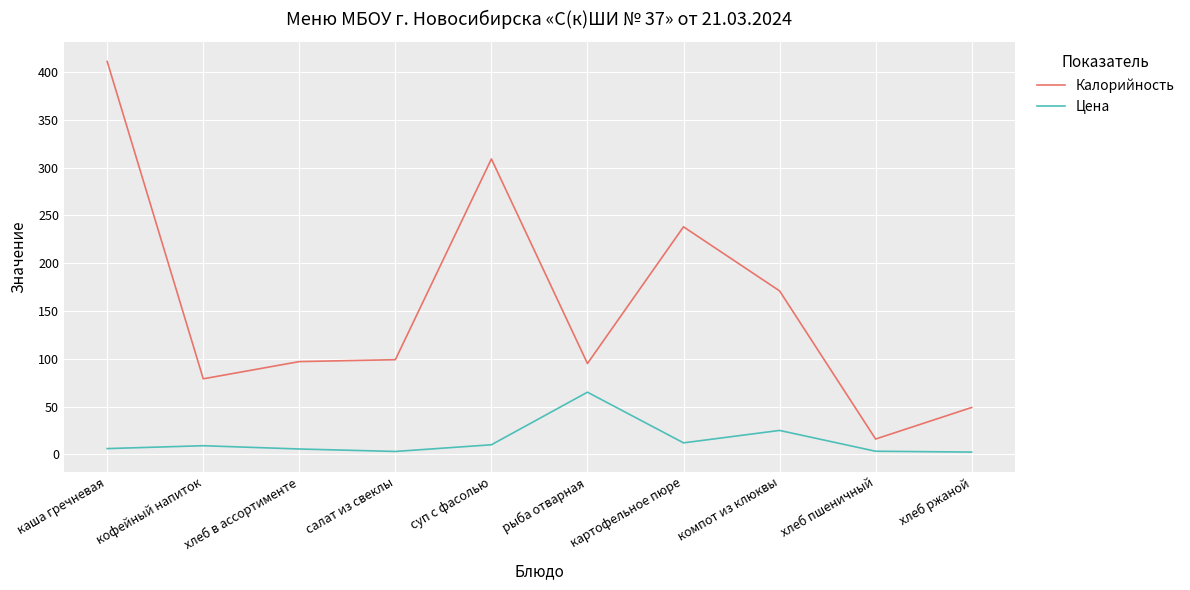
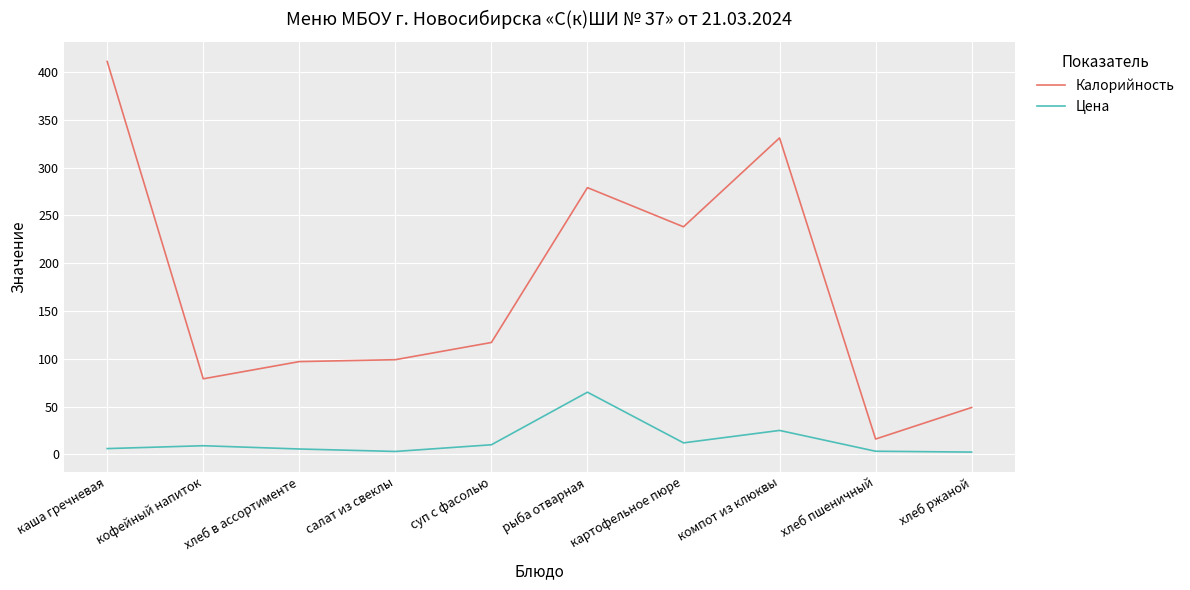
Калорийность, суп с фасолью: 310 -> 120
Калорийность, рыба отварная: 100 -> 280
Калорийность, компот из клюквы: 170 -> 330
